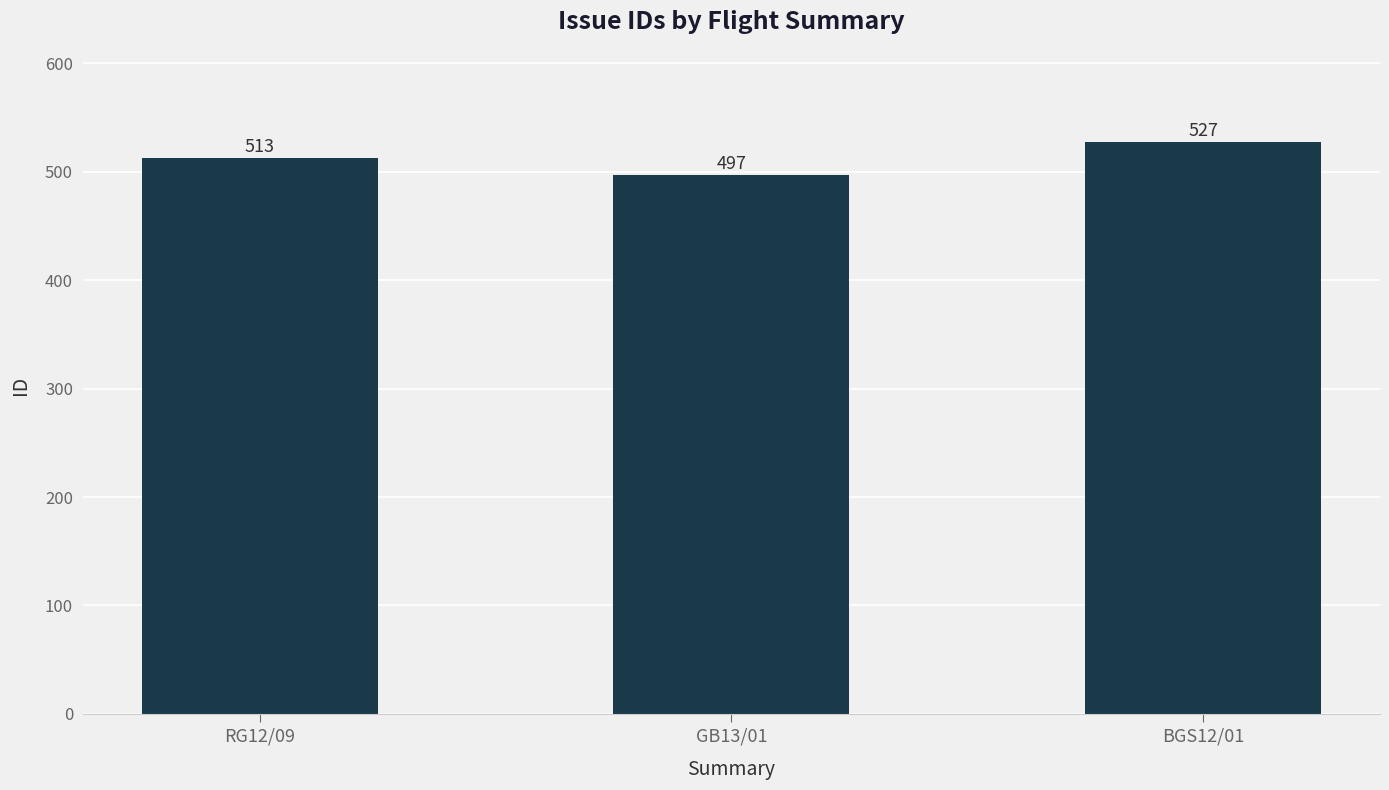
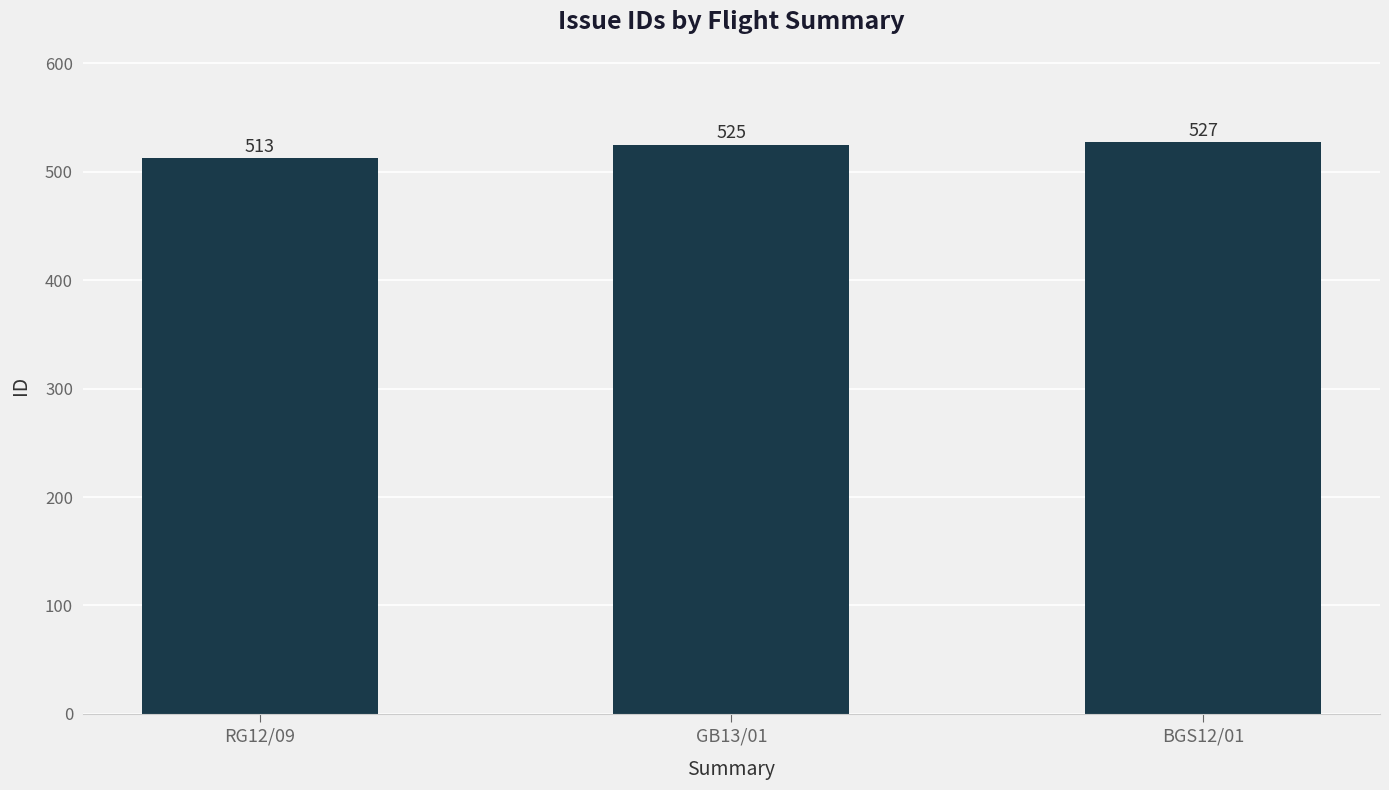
GB13/01: 497 -> 525
